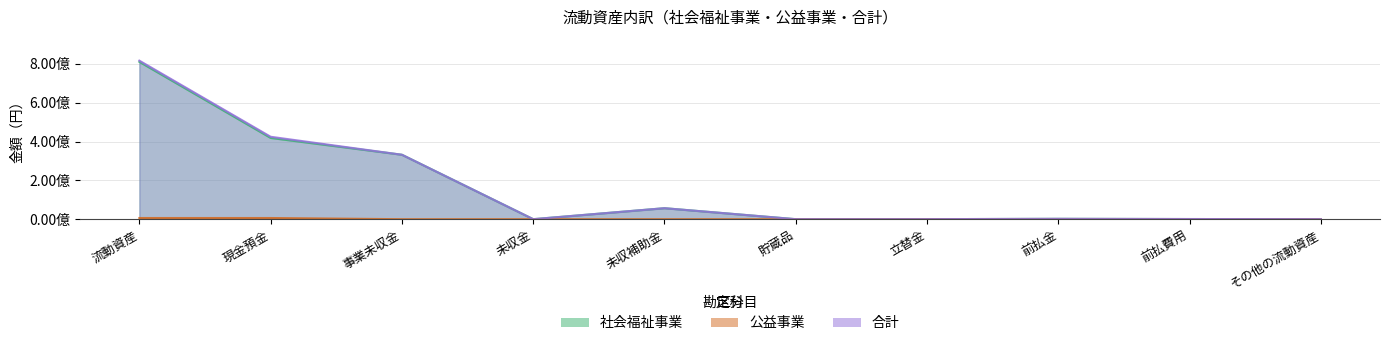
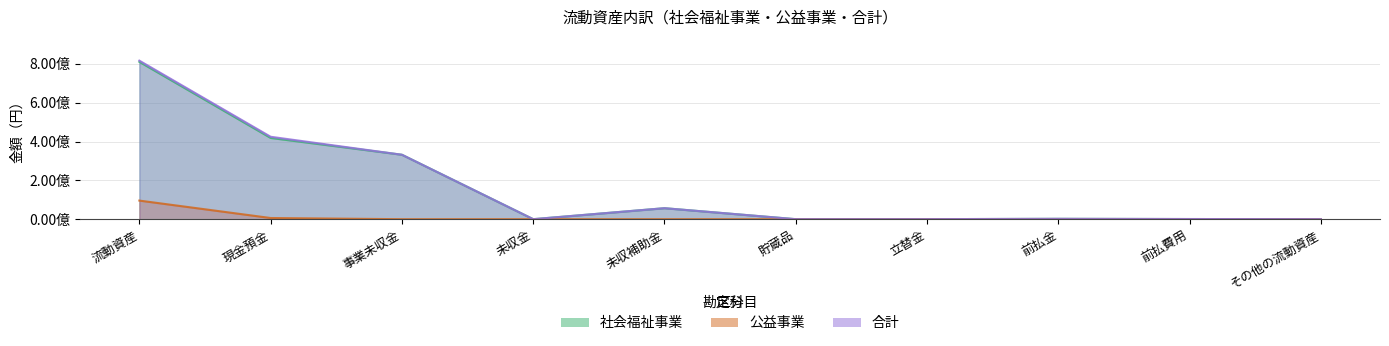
公益事業, 流動資産: 0.1億 -> 1.0億
